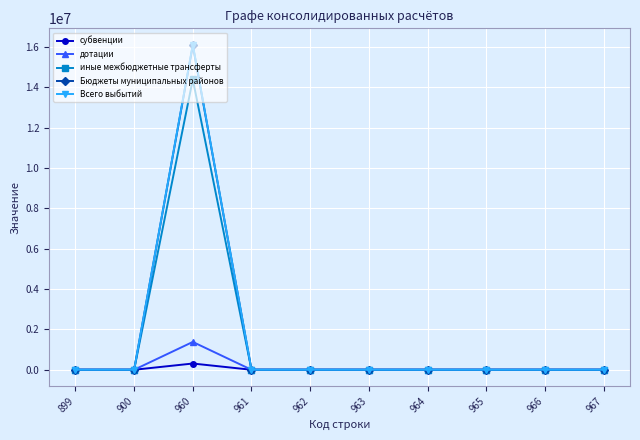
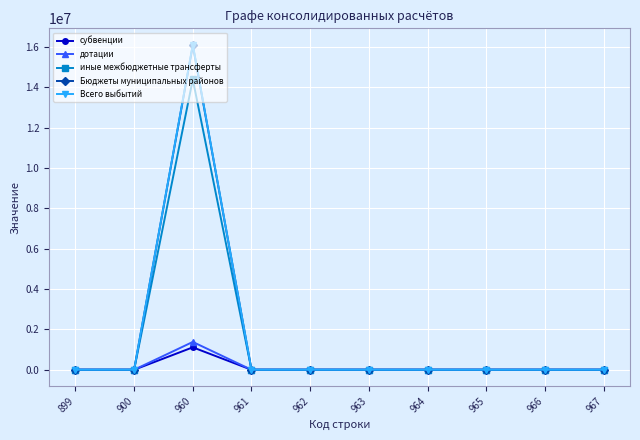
субвенции, 960: 300000 -> 1100000
